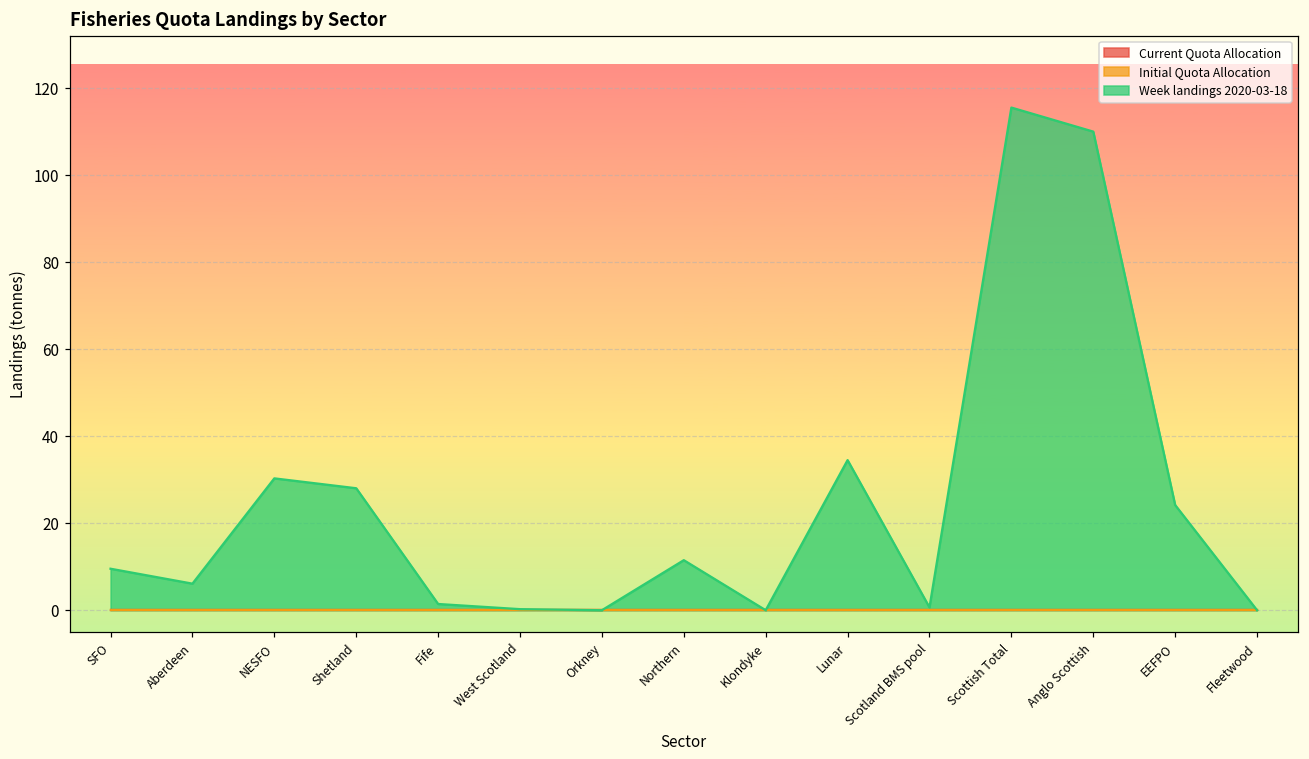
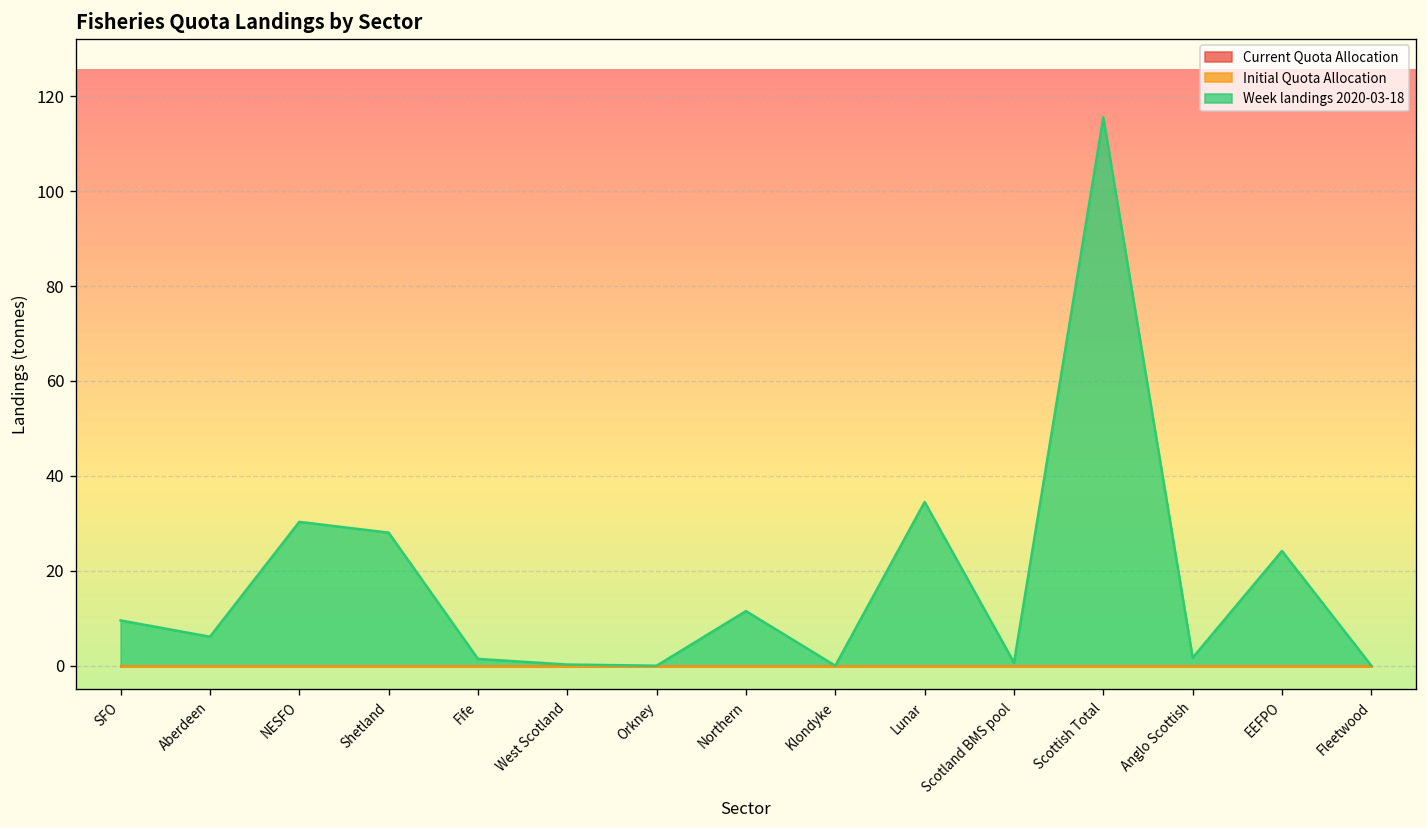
Week landings 2020-03-18, Anglo Scottish: 110 -> 2
